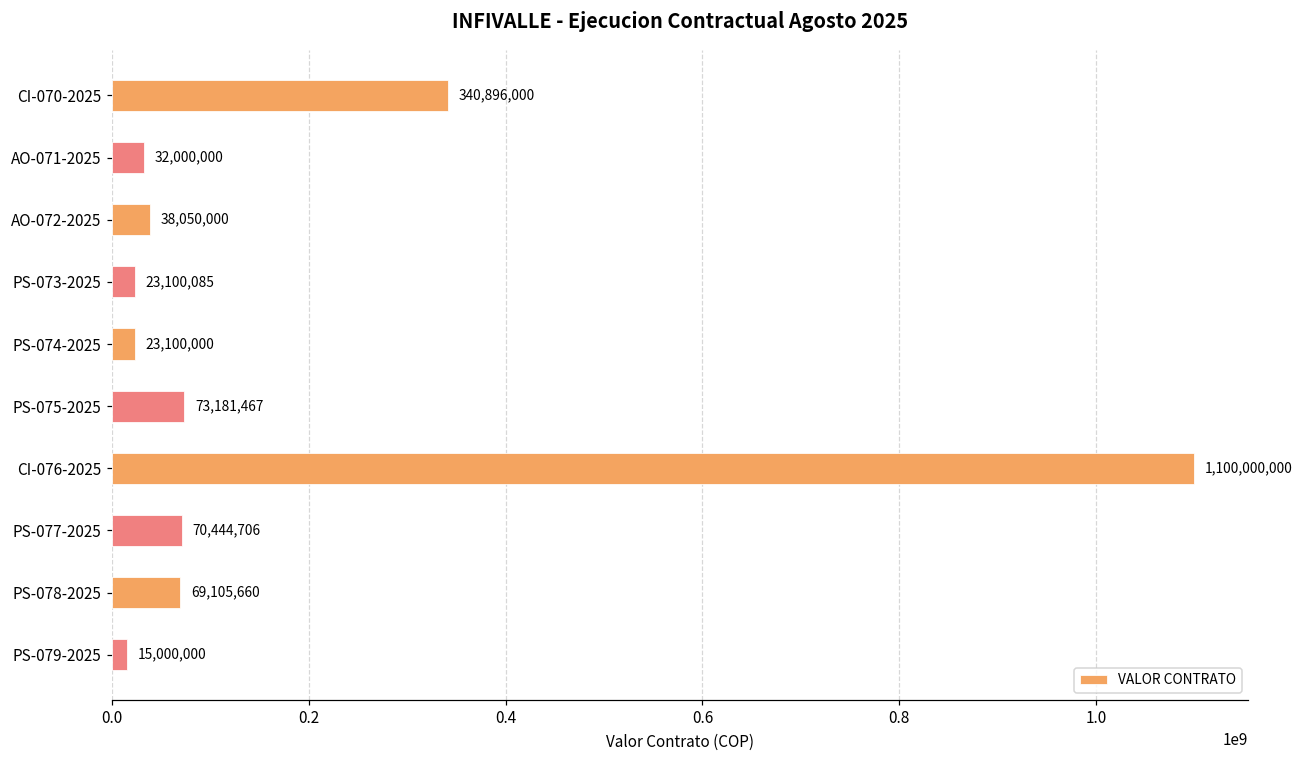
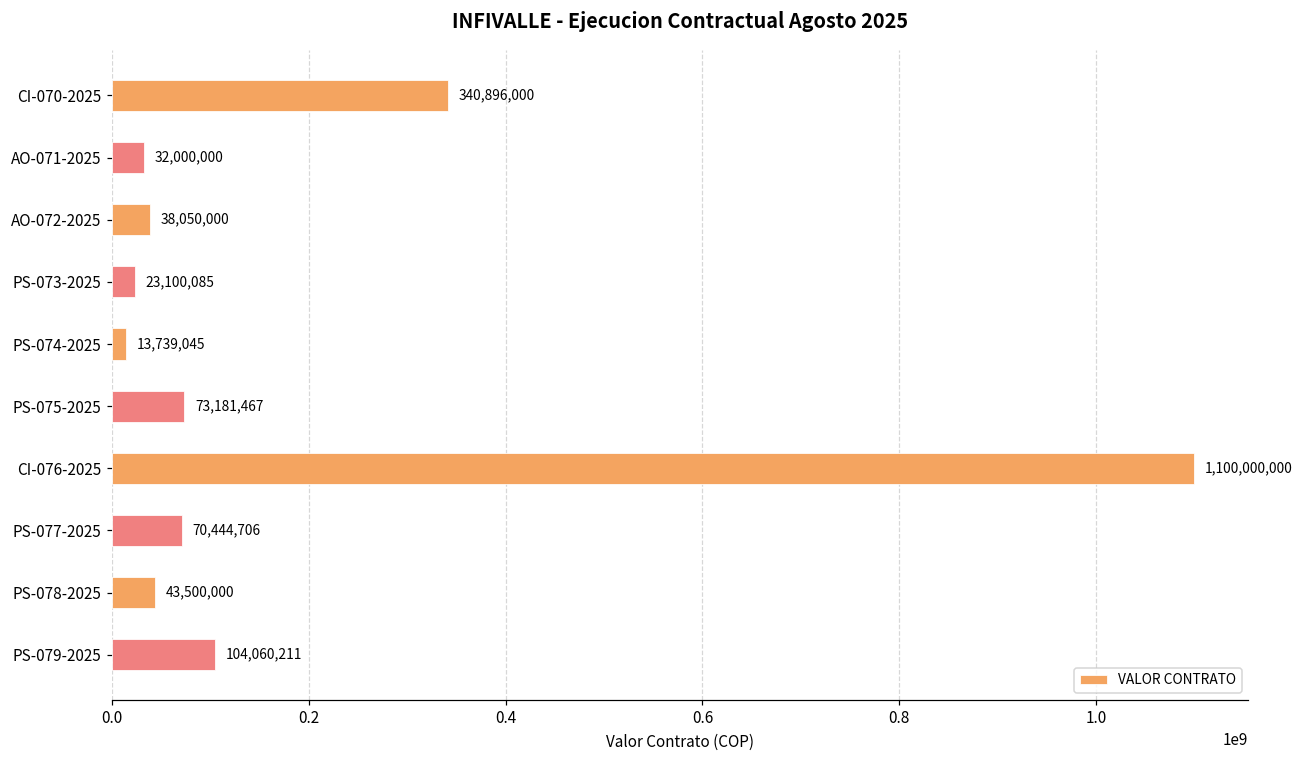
PS-074-2025: 23,100,000 -> 13,739,045
PS-078-2025: 69,105,660 -> 43,500,000
PS-079-2025: 15,000,000 -> 104,060,211
